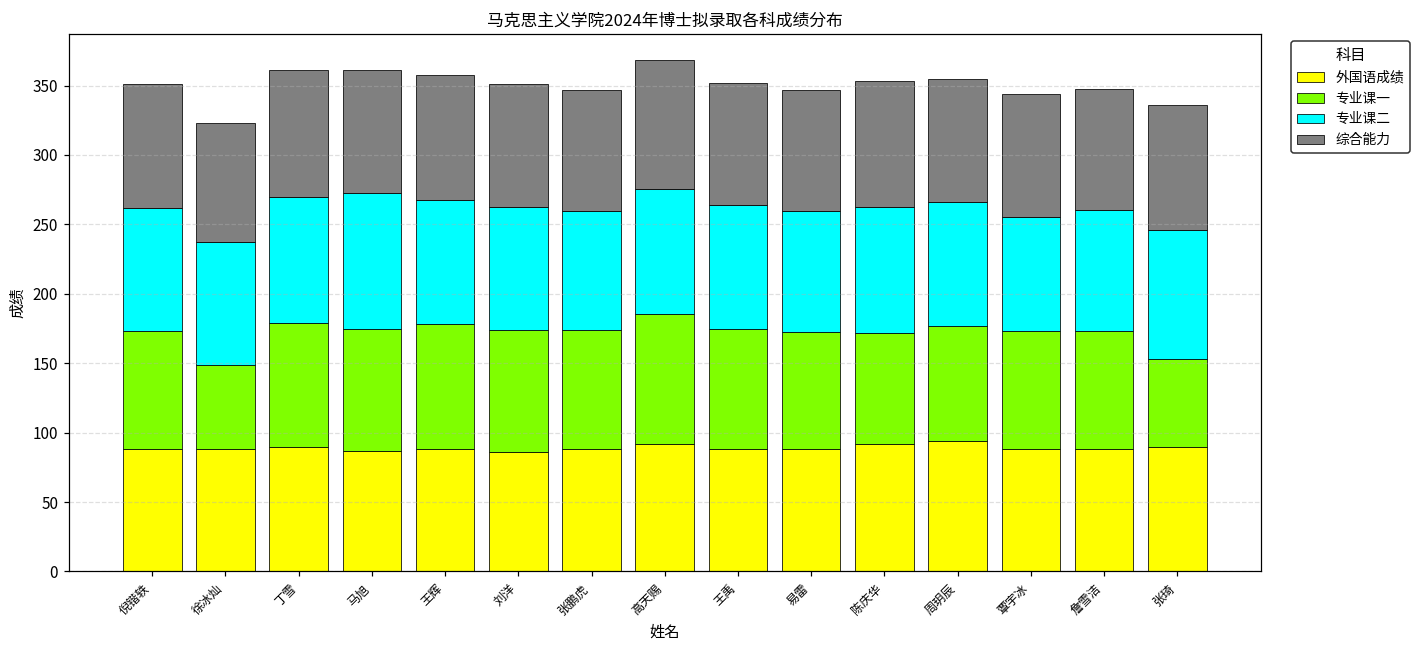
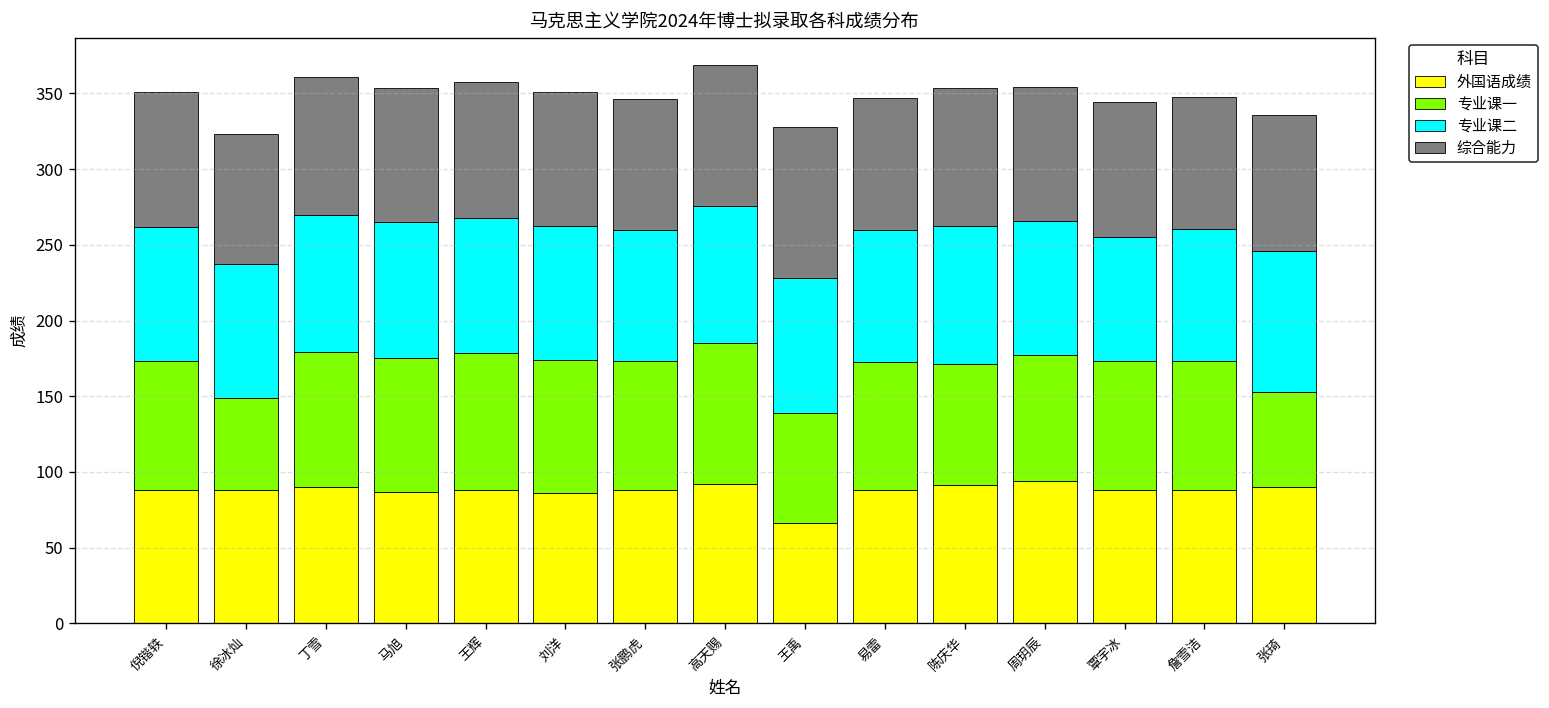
专业课二, 马旭: 98 -> 90
外国语成绩, 王禹: 88 -> 66
专业课一, 王禹: 87 -> 73
综合能力, 王禹: 88 -> 100
